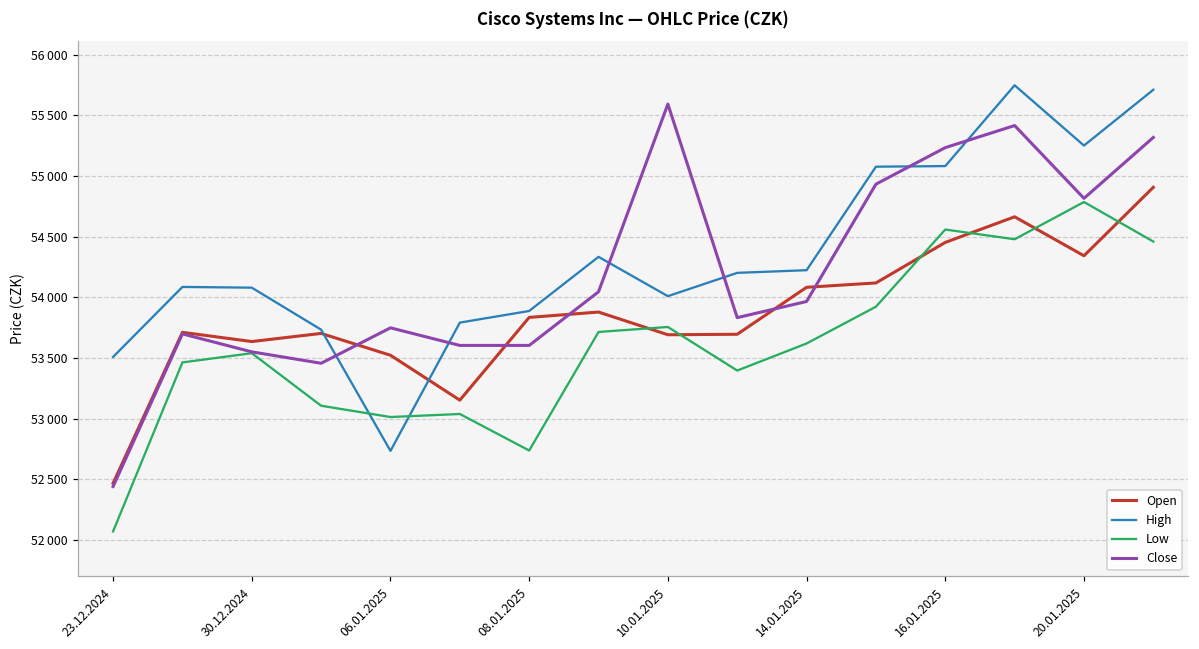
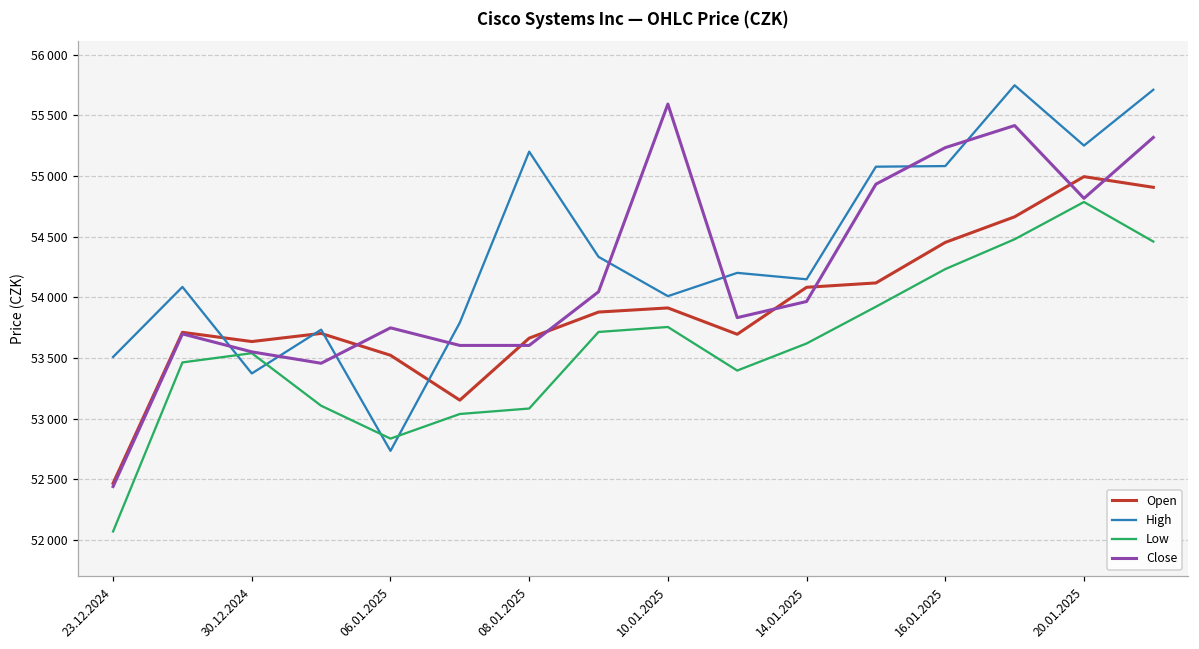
High, 30.12.2024: 54080 -> 53370
Low, 06.01.2025: 53010 -> 52840
Open, 08.01.2025: 53830 -> 53660
High, 08.01.2025: 53890 -> 55200
Low, 08.01.2025: 52740 -> 53080
Open, 10.01.2025: 53690 -> 53910
High, 14.01.2025: 54220 -> 54150
Low, 16.01.2025: 54560 -> 54230
Open, 20.01.2025: 54340 -> 54990
